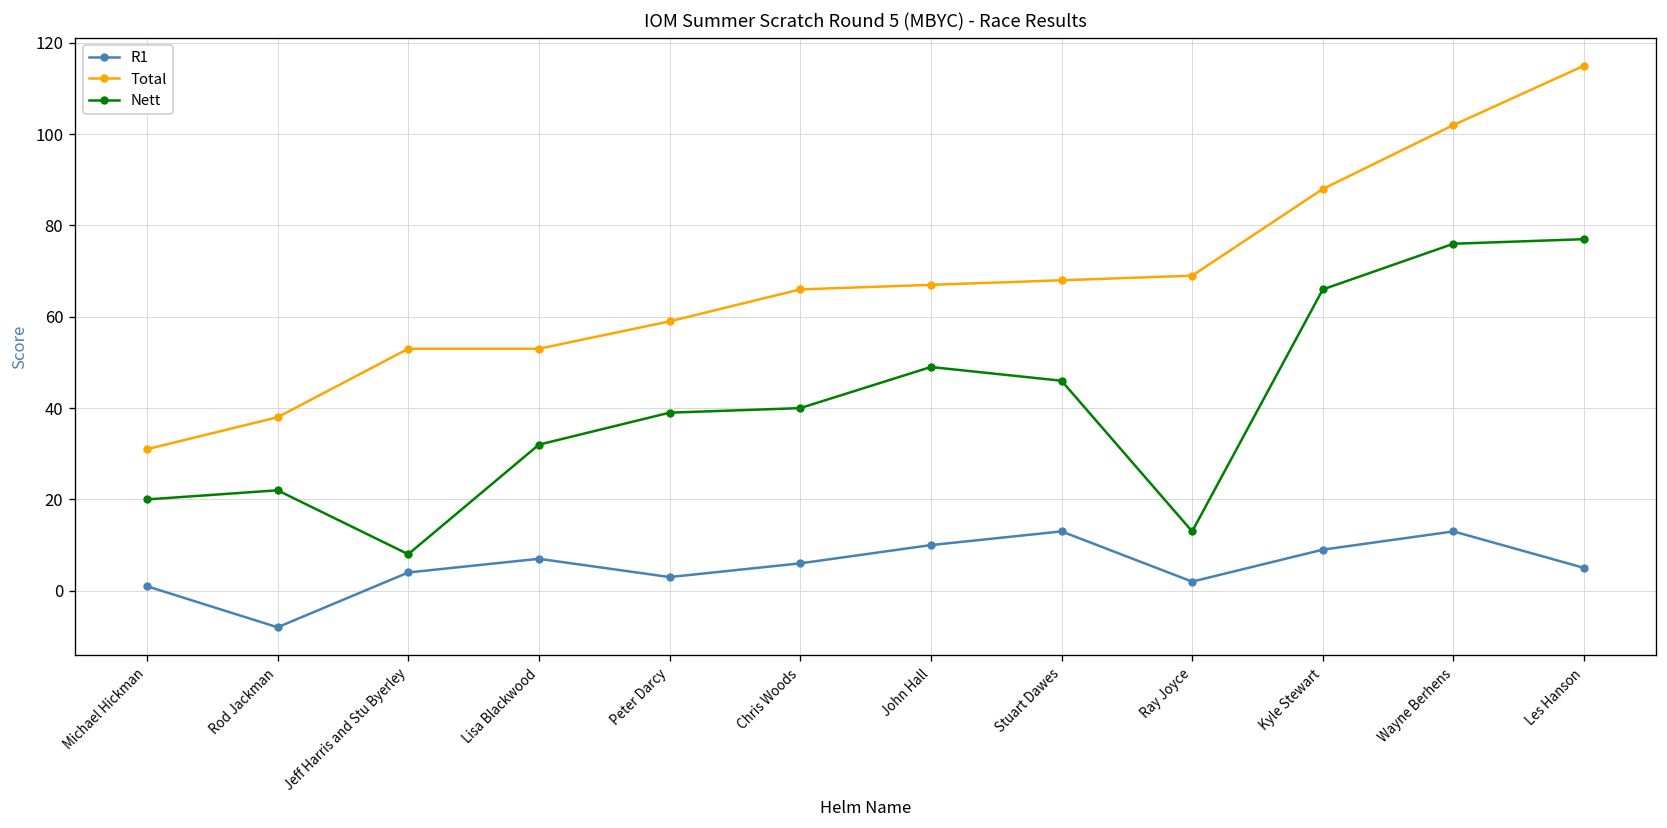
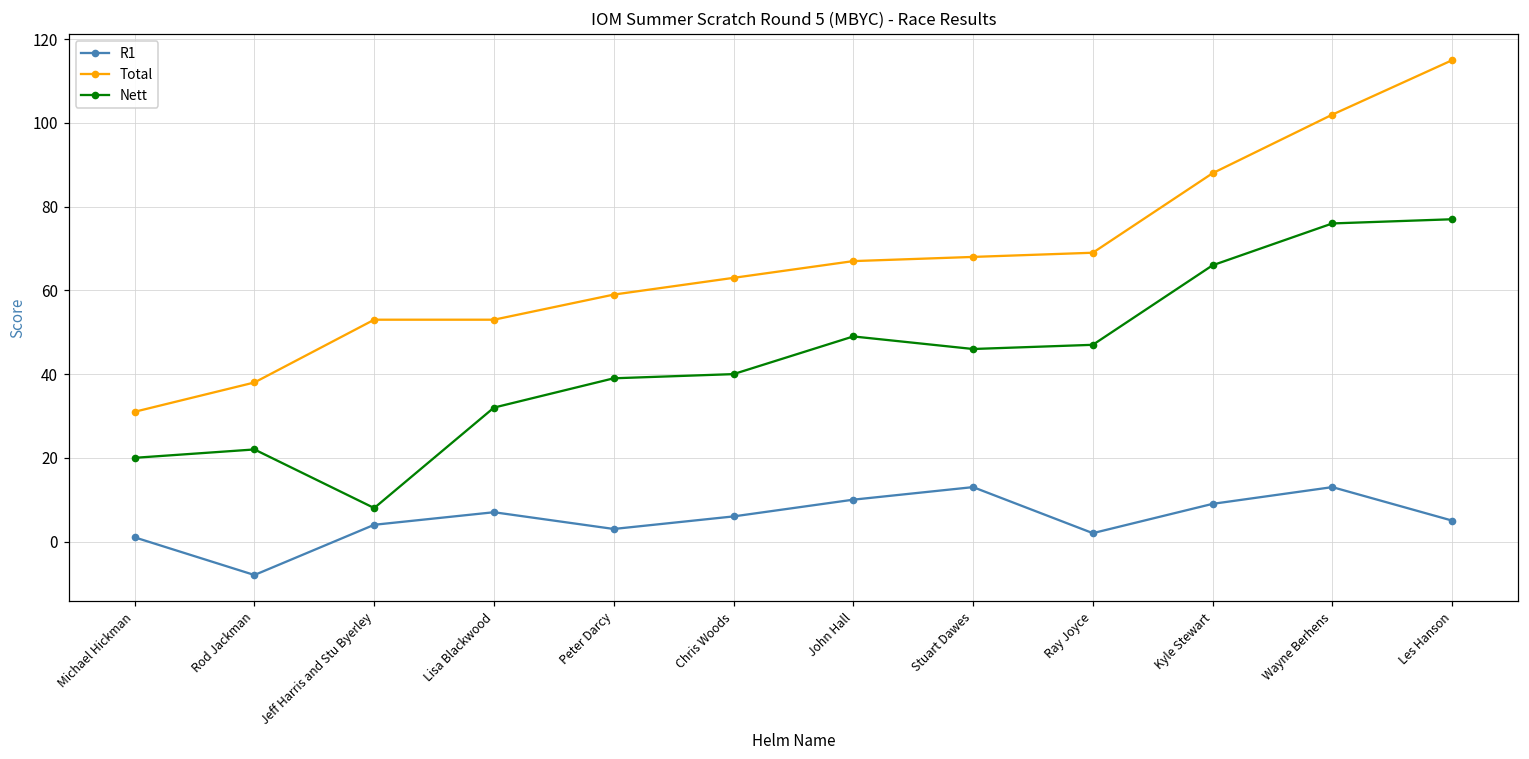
Total, Chris Woods: 66 -> 63
Nett, Ray Joyce: 13 -> 47
